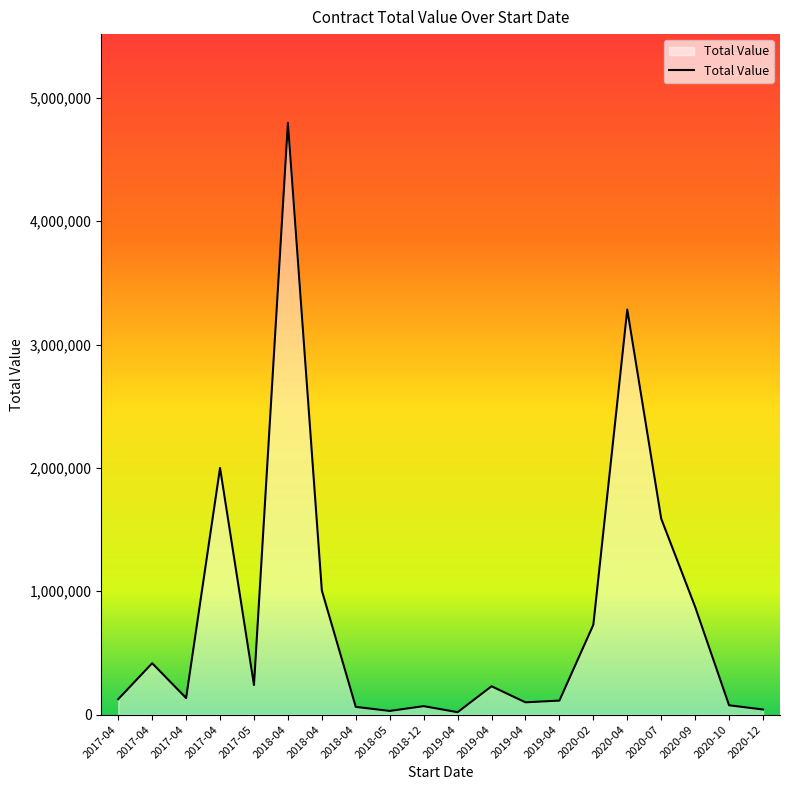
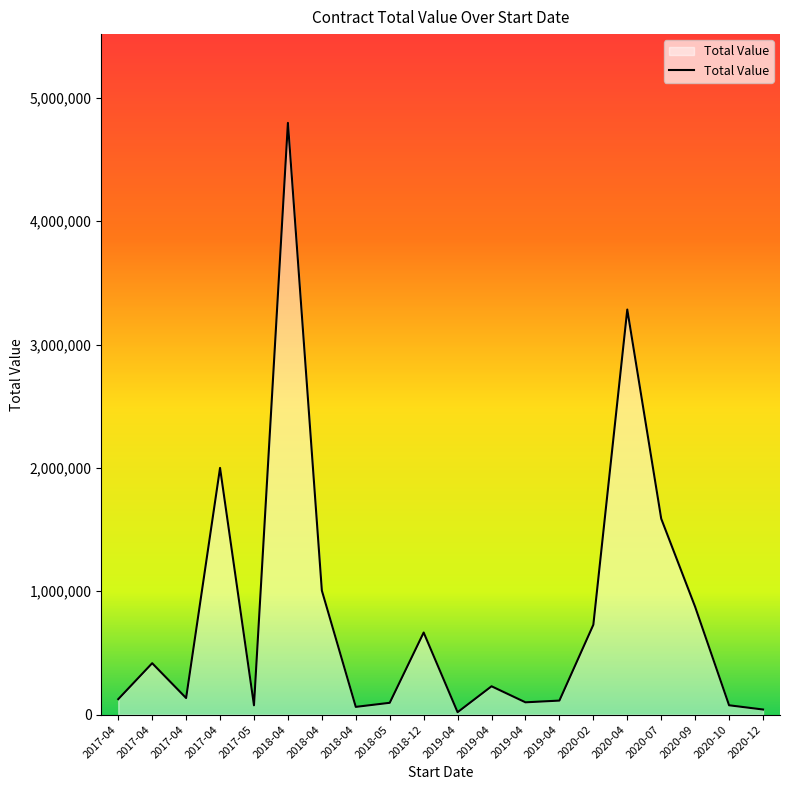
2017-05: 240,000 -> 80,000
2018-05: 30,000 -> 100,000
2018-12: 70,000 -> 670,000
